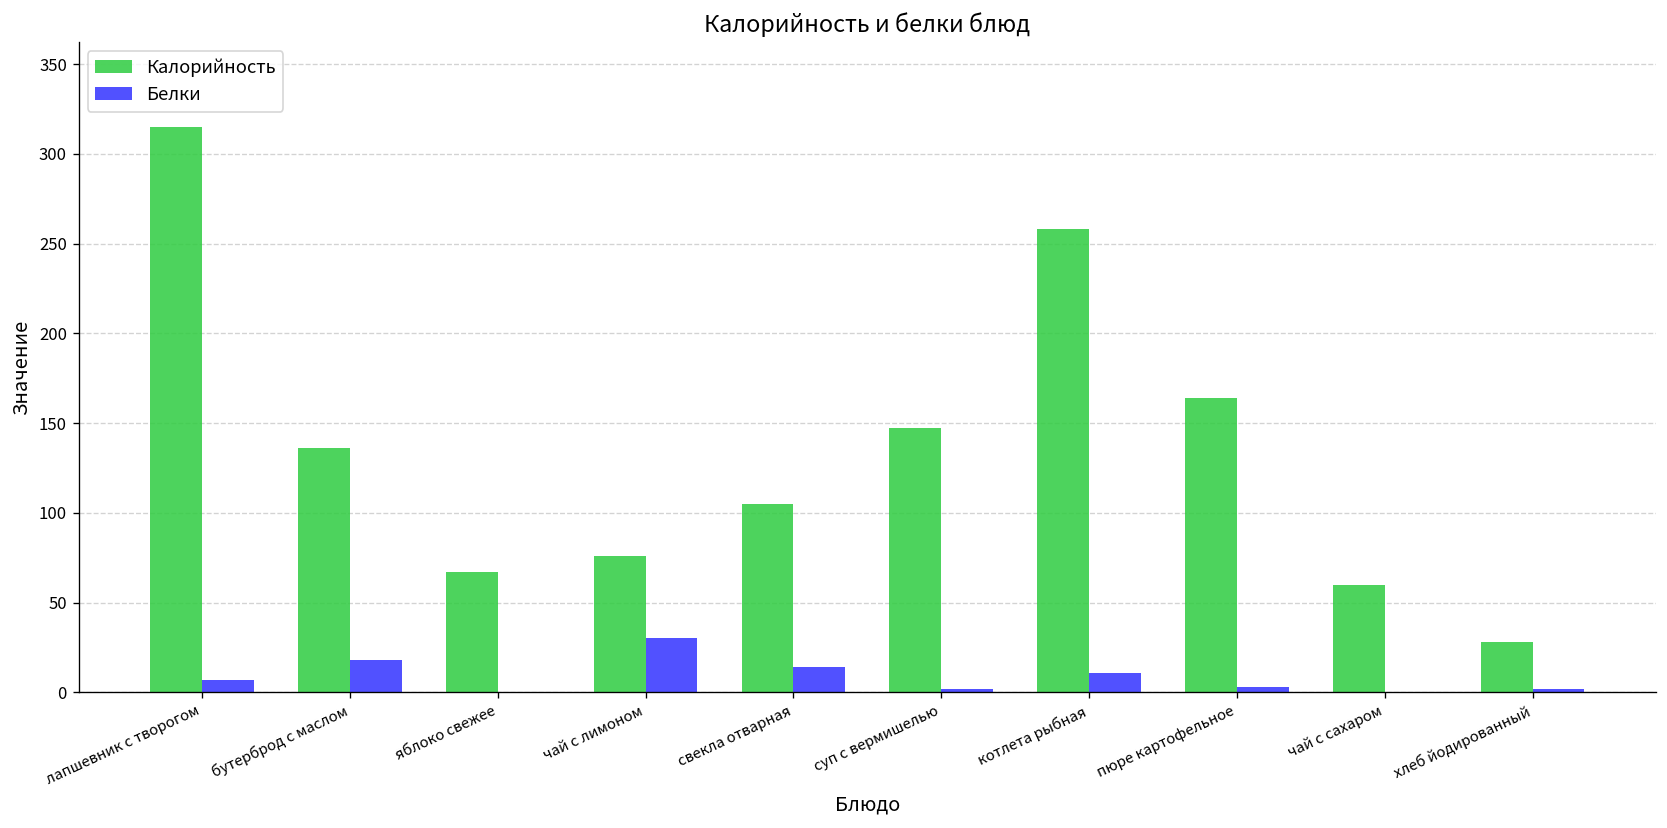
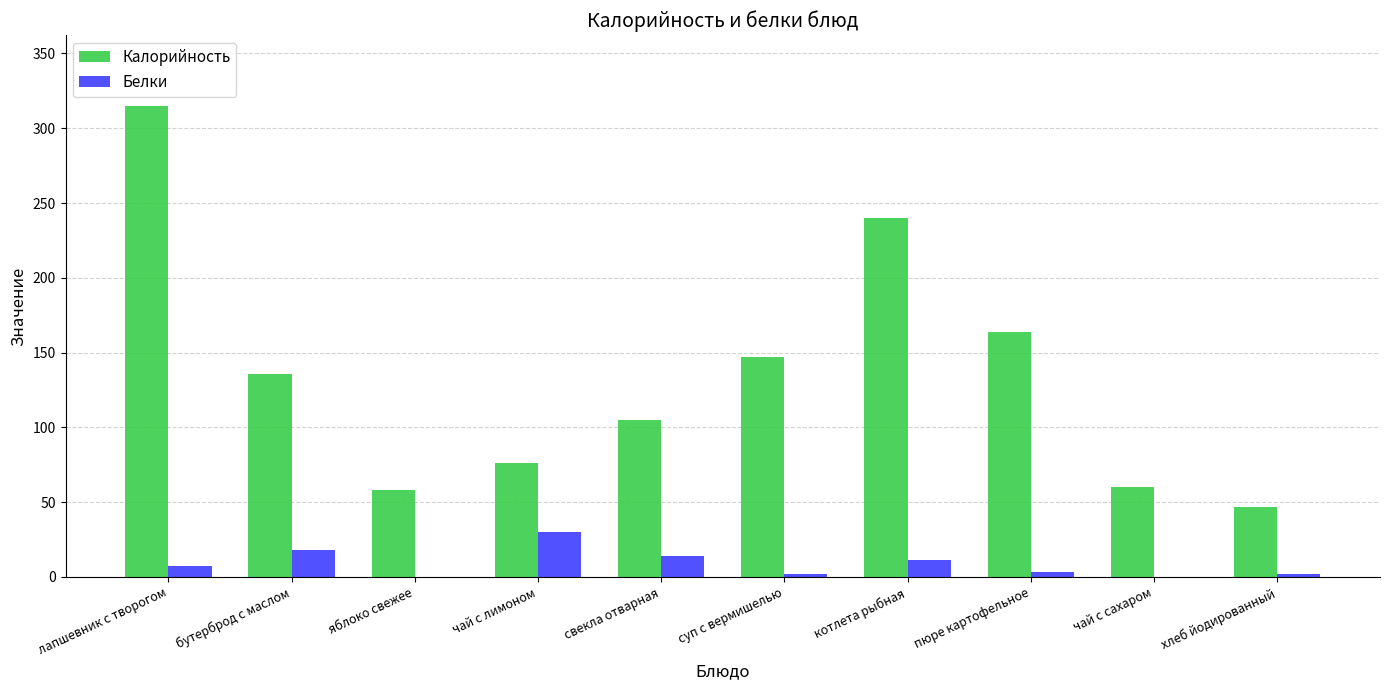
Калорийность, яблоко свежее: 67 -> 58
Калорийность, котлета рыбная: 258 -> 240
Калорийность, хлеб йодированный: 28 -> 47
